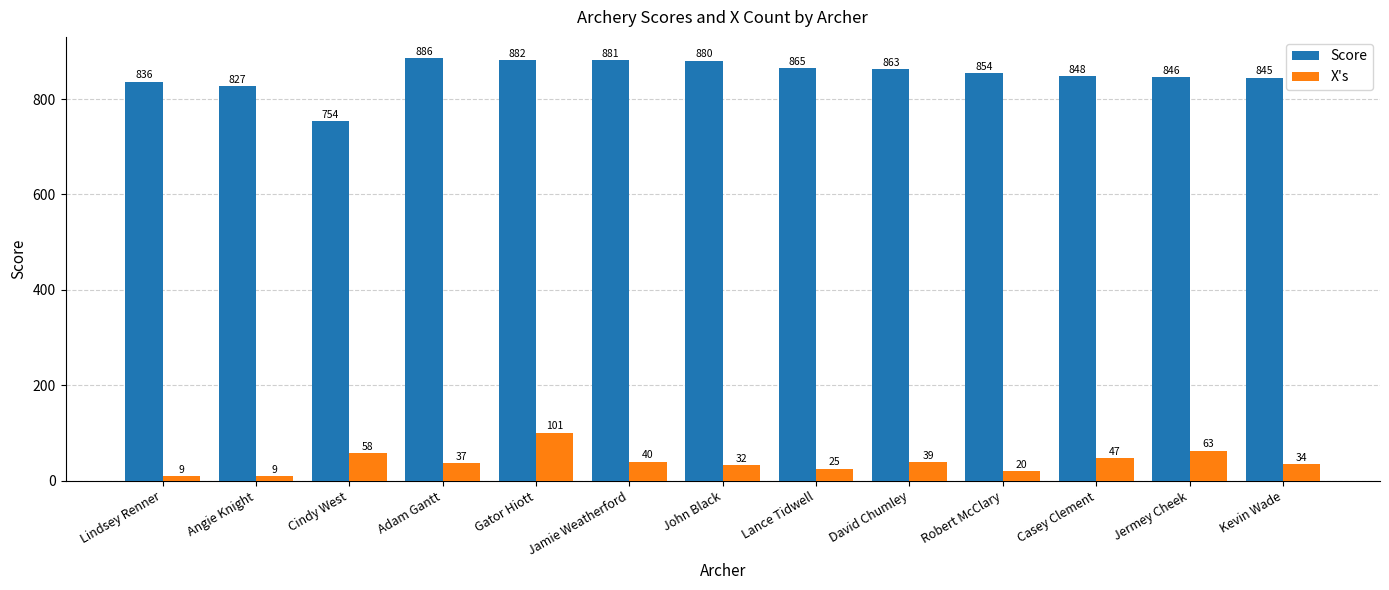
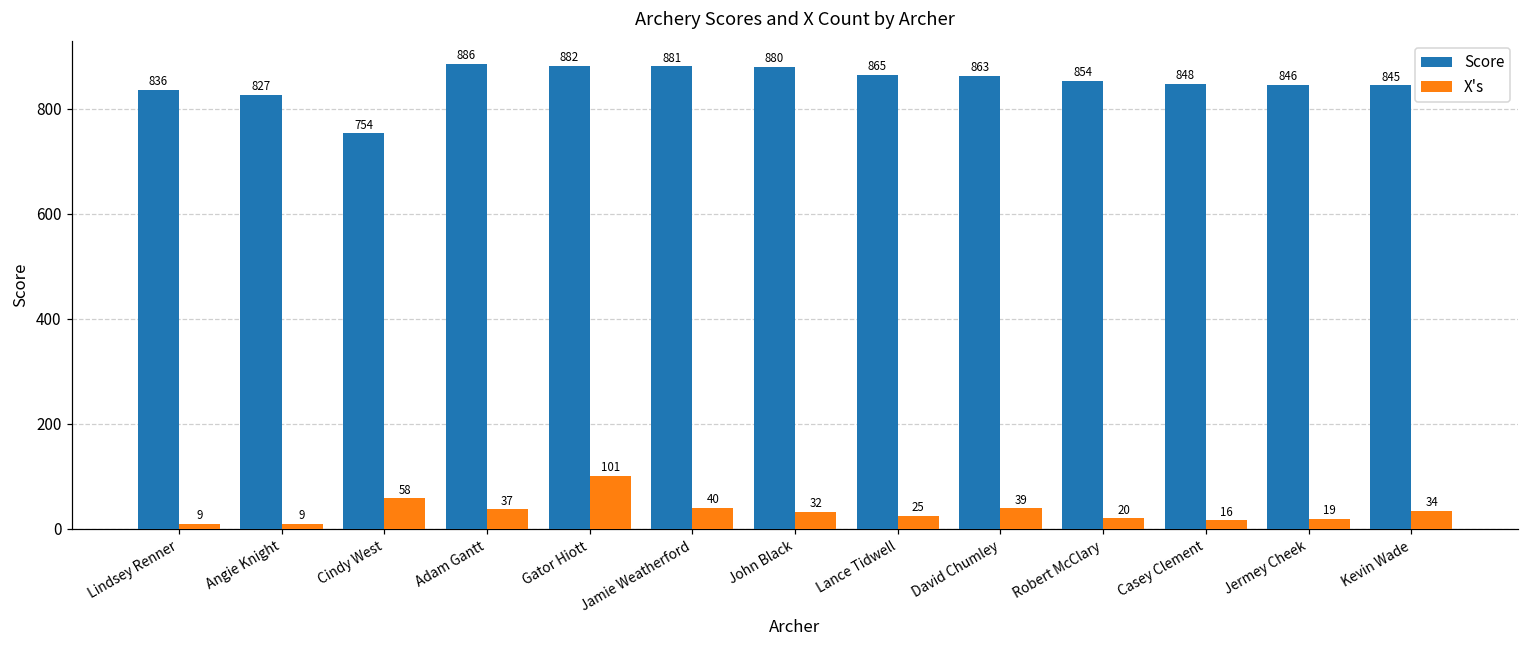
X's, Casey Clement: 47 -> 16
X's, Jermey Cheek: 63 -> 19
